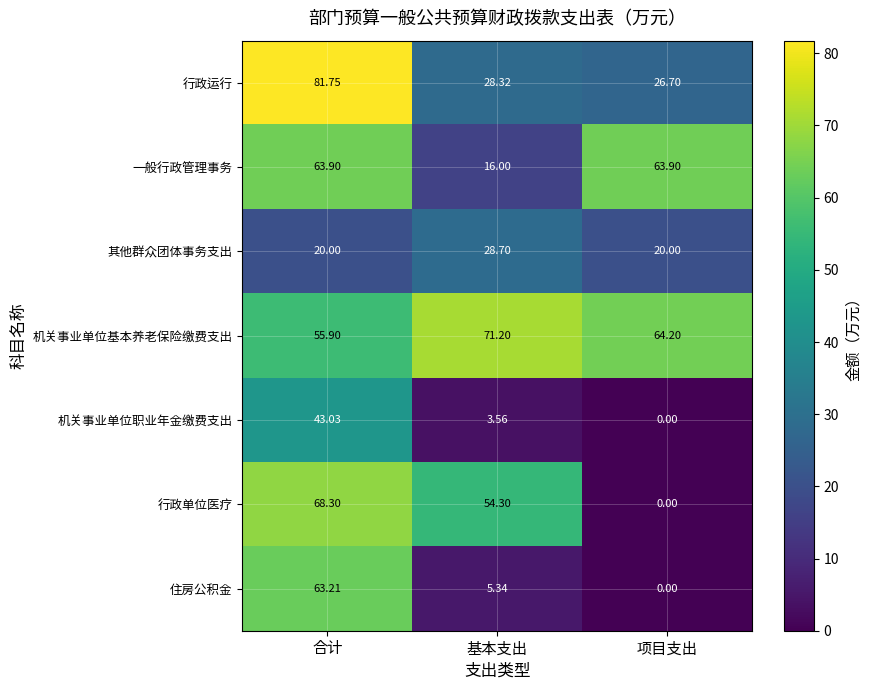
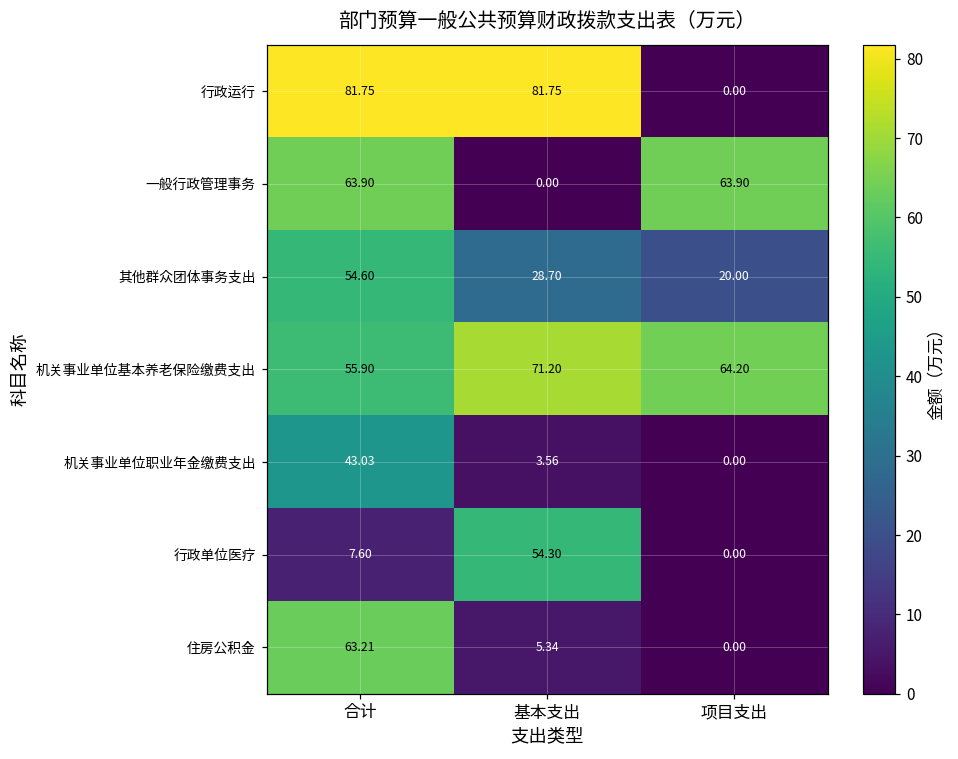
行政运行, 基本支出: 28.32 -> 81.75
行政运行, 项目支出: 26.70 -> 0.00
一般行政管理事务, 基本支出: 16.00 -> 0.00
其他群众团体事务支出, 合计: 20.00 -> 54.60
行政单位医疗, 合计: 68.30 -> 7.60
